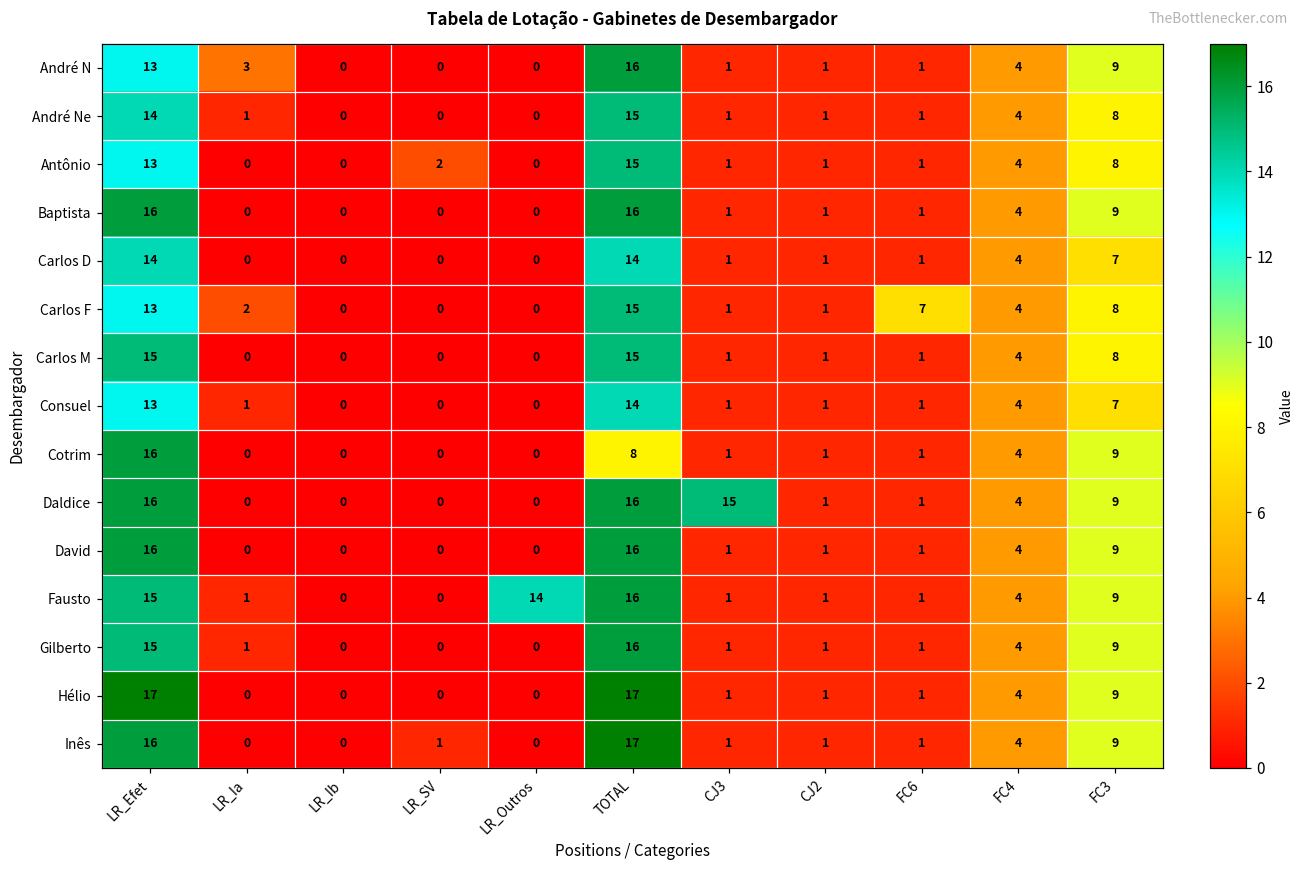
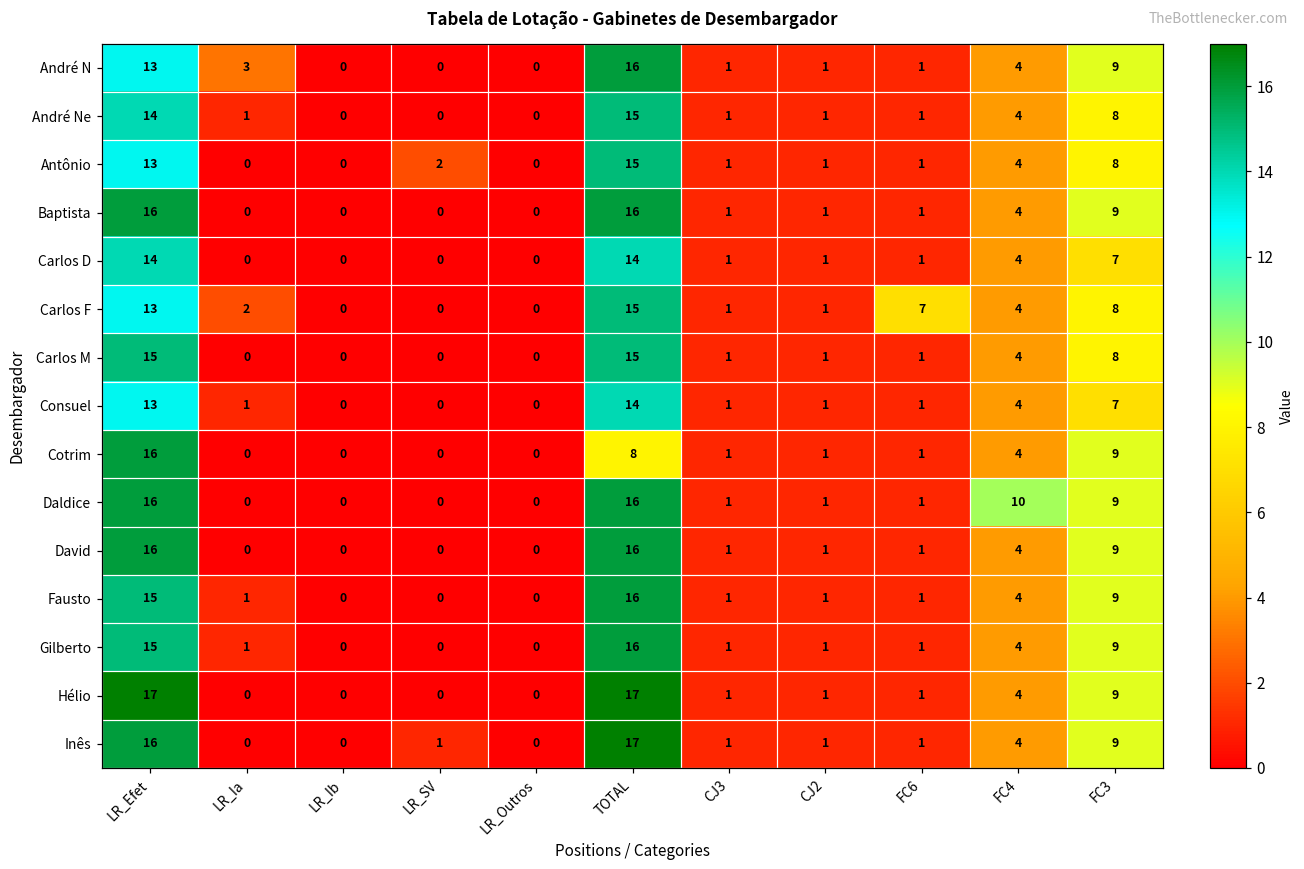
Daldice, CJ3: 15 -> 1
Daldice, FC4: 4 -> 10
Fausto, LR_Outros: 14 -> 0
